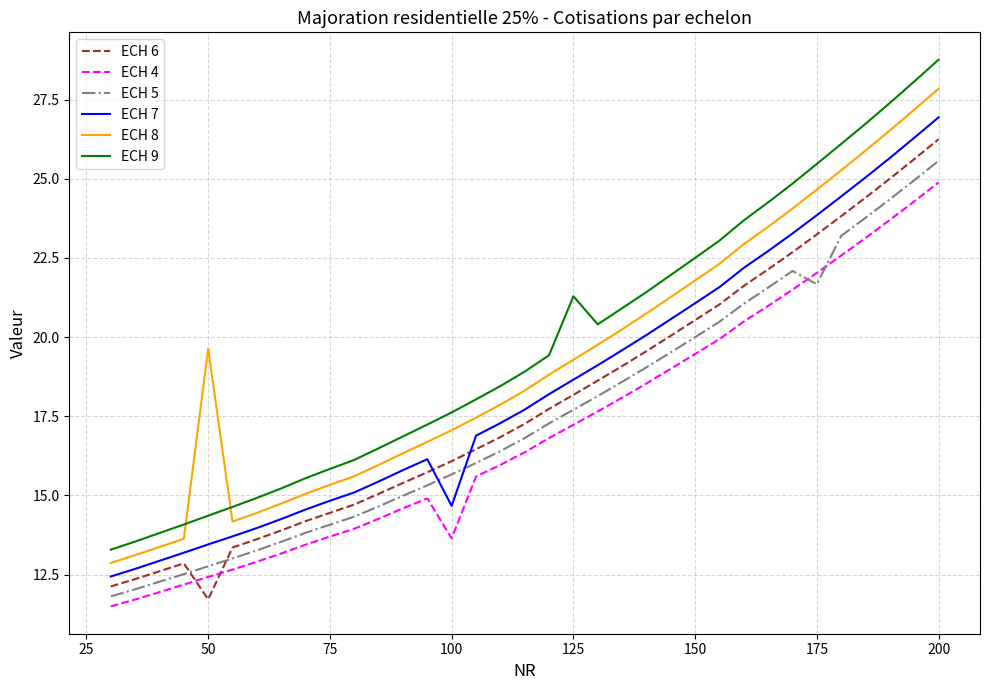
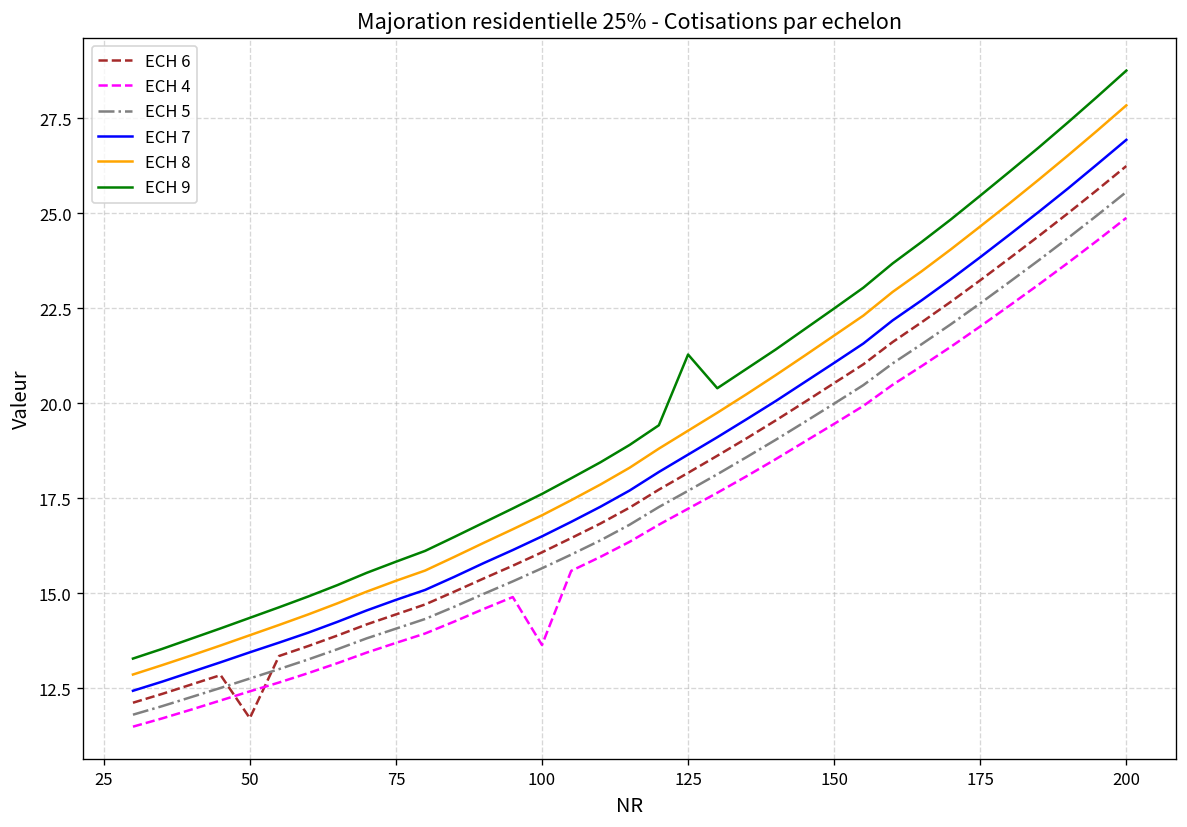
ECH 8, 50: 19.6 -> 13.9
ECH 7, 100: 14.7 -> 16.5
ECH 5, 175: 21.7 -> 22.6
